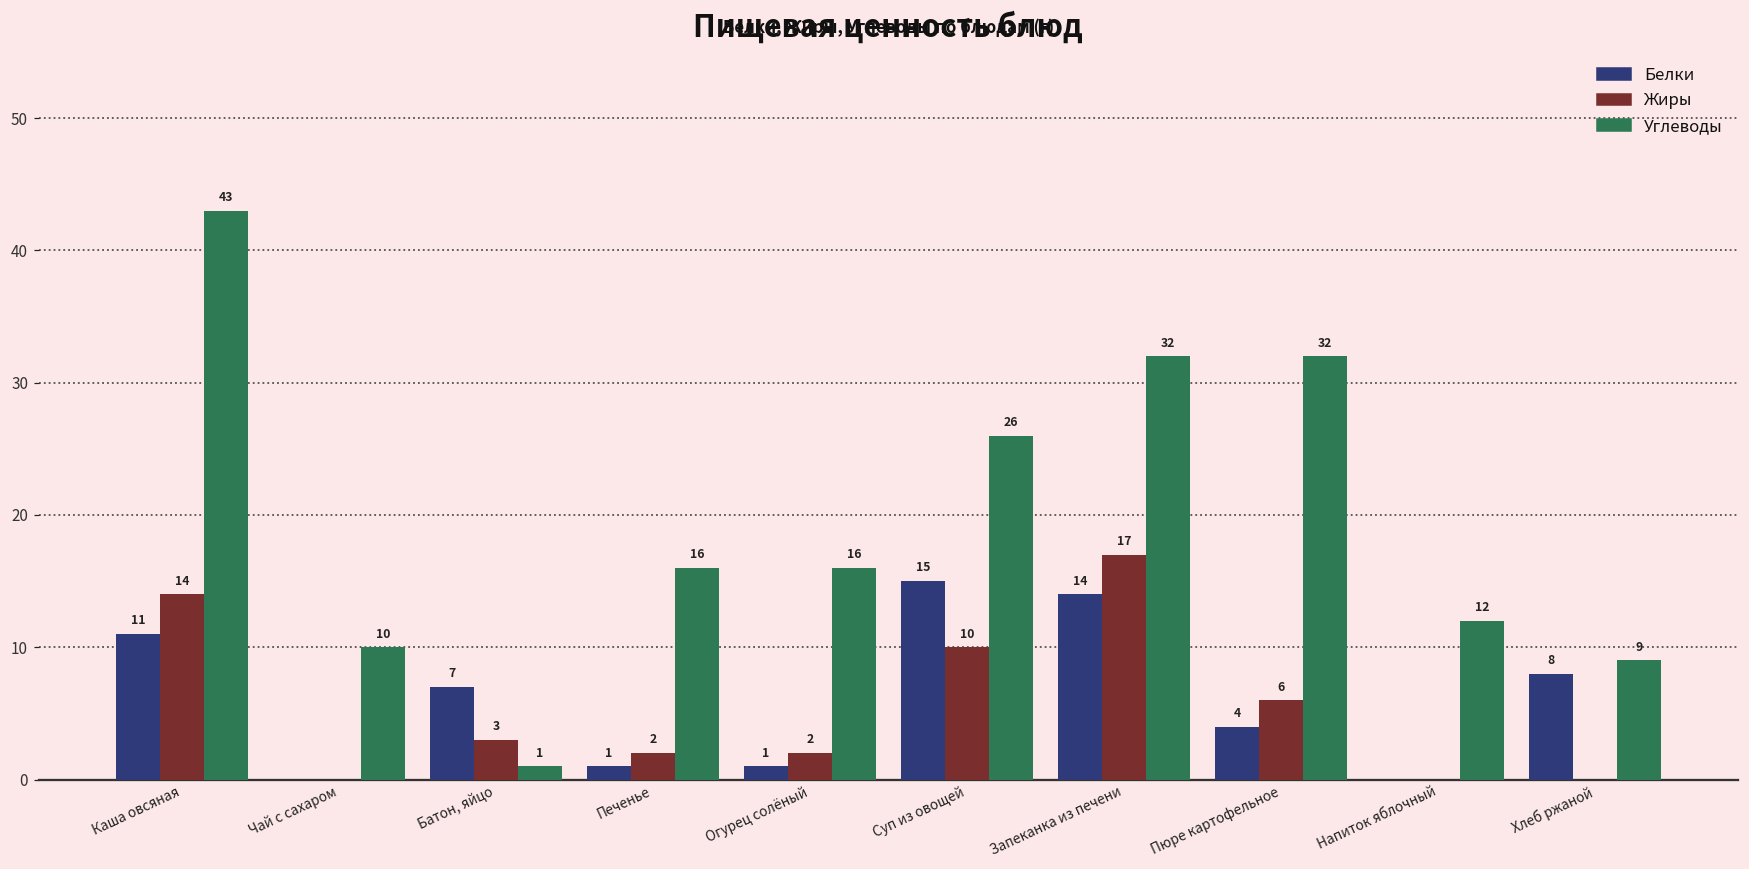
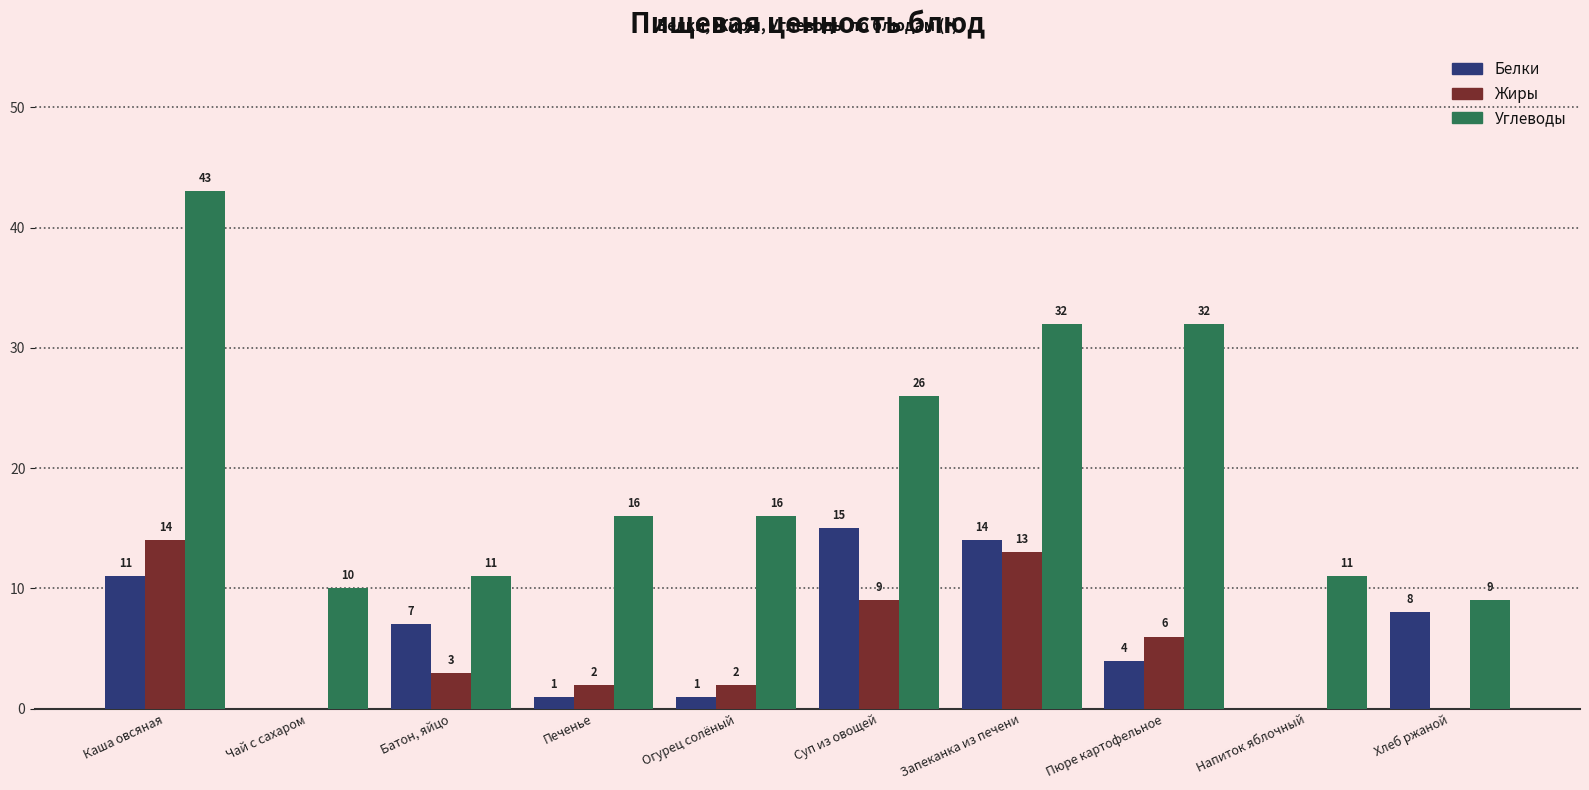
Углеводы, Батон, яйцо: 1 -> 11
Жиры, Суп из овощей: 10 -> 9
Жиры, Запеканка из печени: 17 -> 13
Углеводы, Напиток яблочный: 12 -> 11
